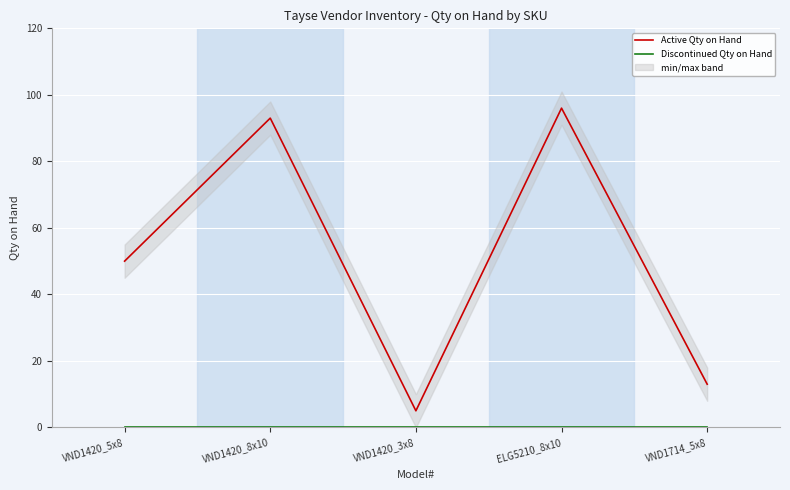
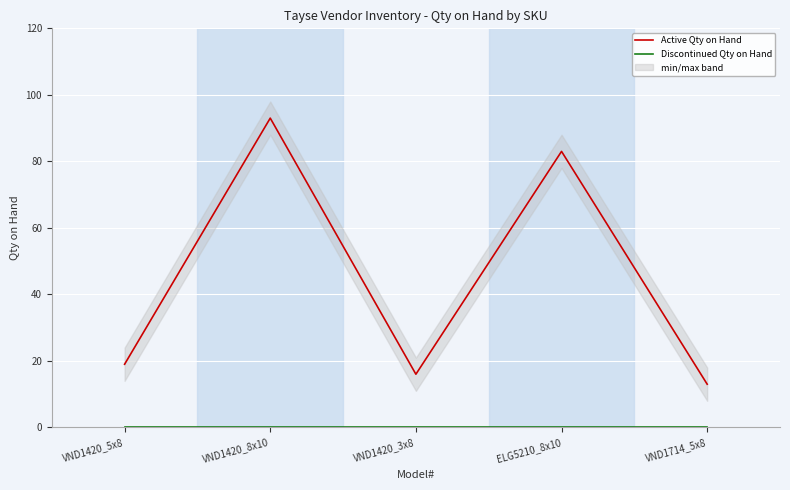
Active Qty on Hand, VND1420_5x8: 50 -> 19
Active Qty on Hand, VND1420_3x8: 5 -> 16
Active Qty on Hand, ELG5210_8x10: 96 -> 83
